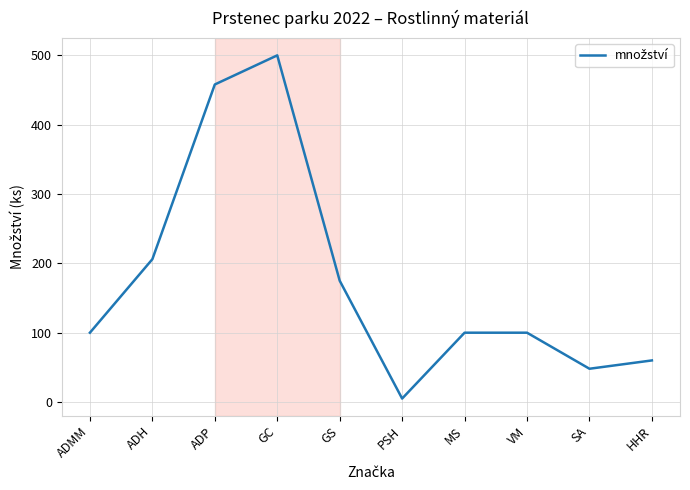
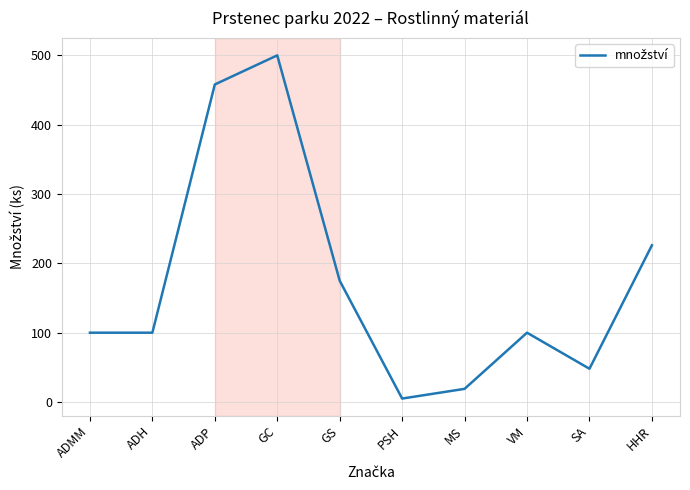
ADH: 210 -> 100
MS: 100 -> 20
HHR: 60 -> 230
